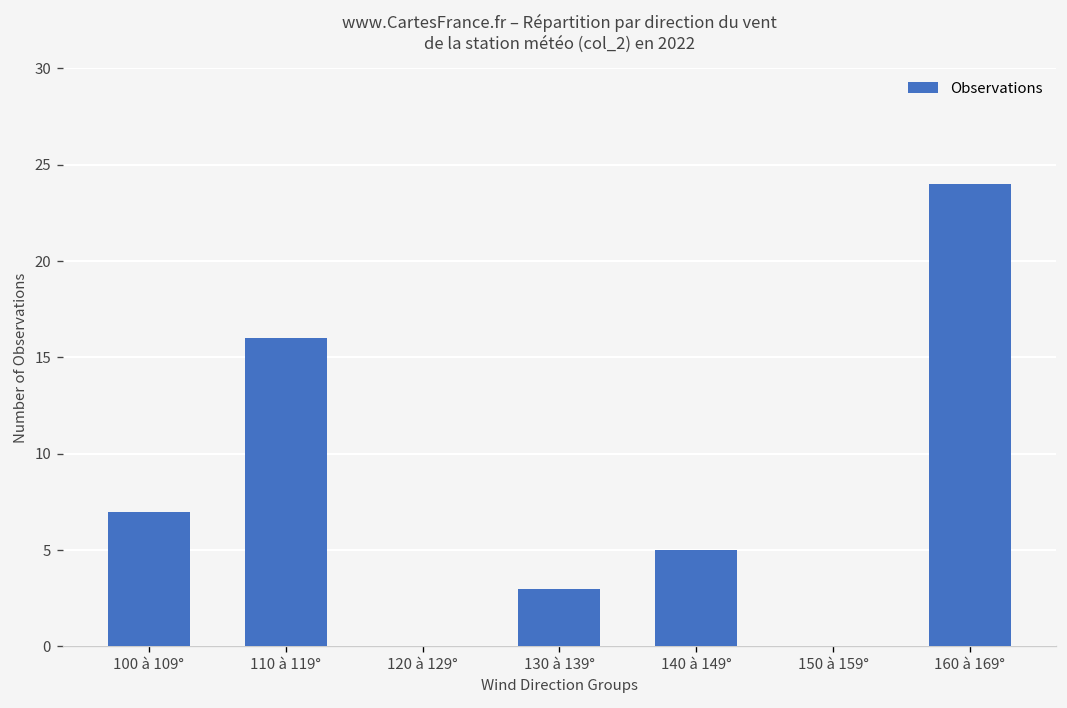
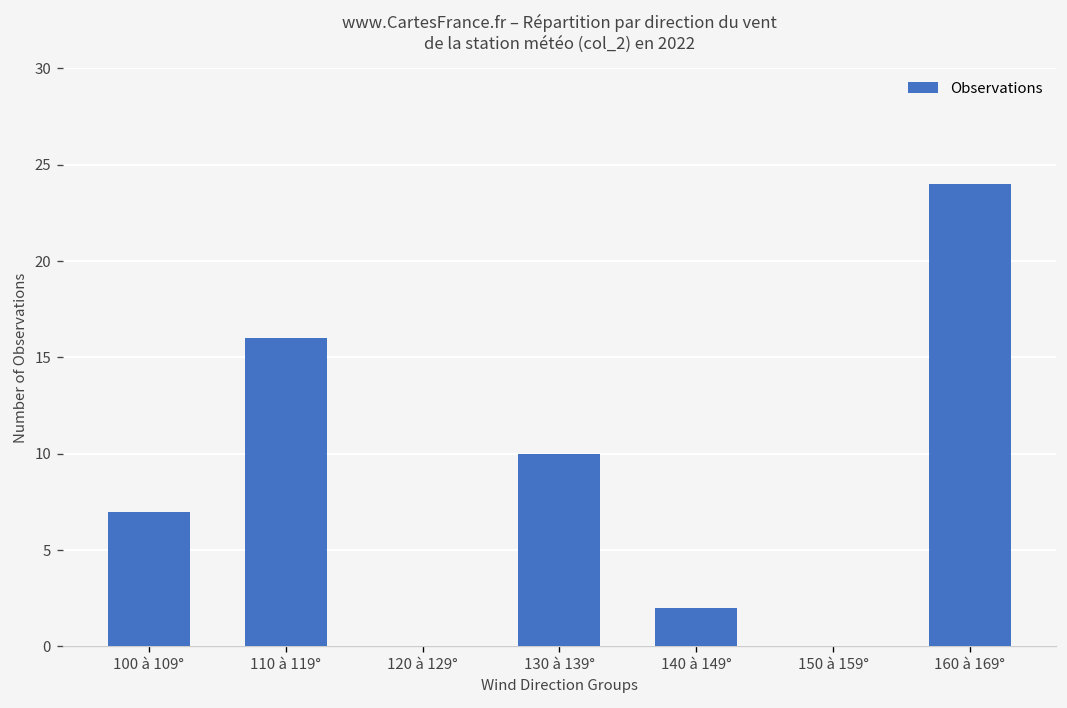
130 à 139°: 3 -> 10
140 à 149°: 5 -> 2
